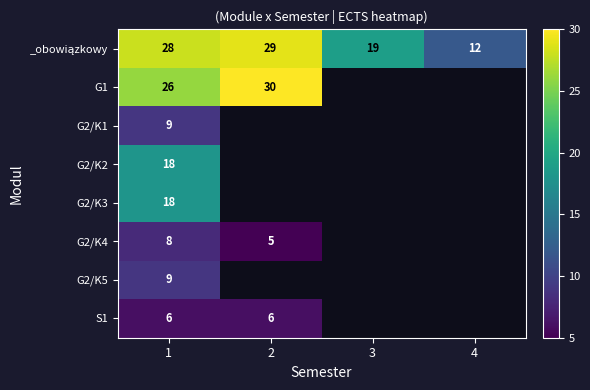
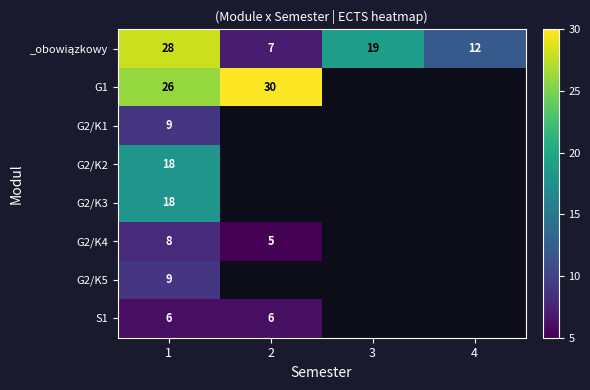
_obowiązkowy, 2: 29 -> 7
